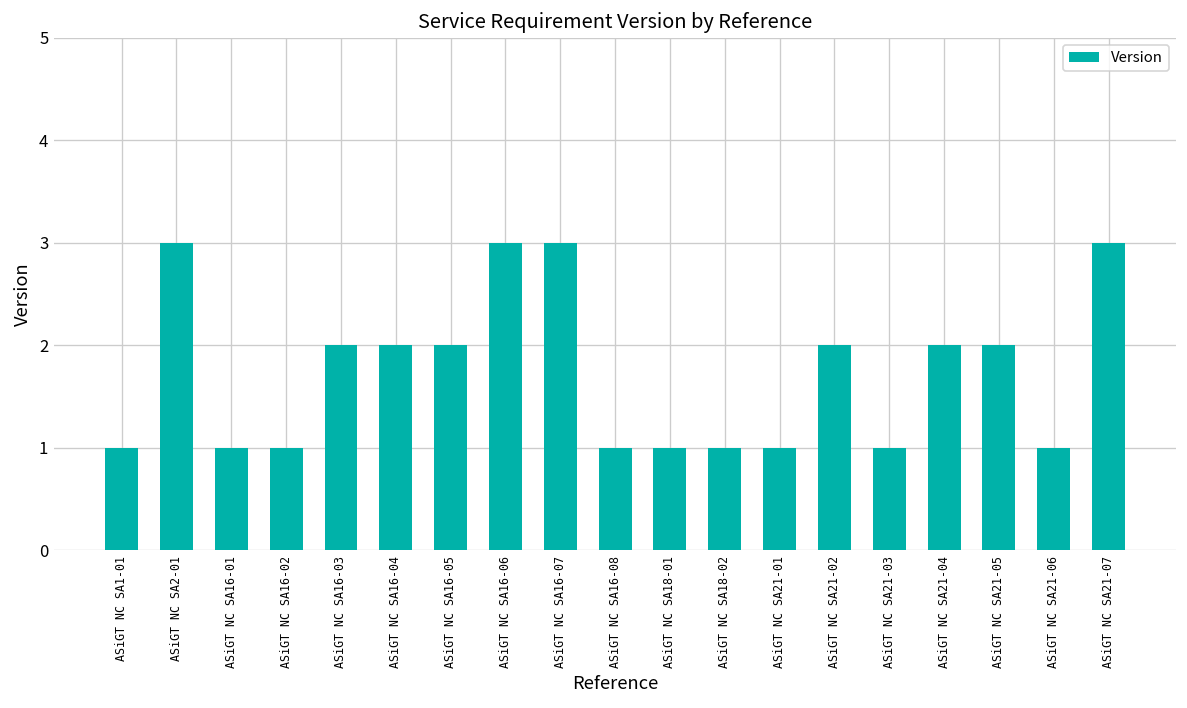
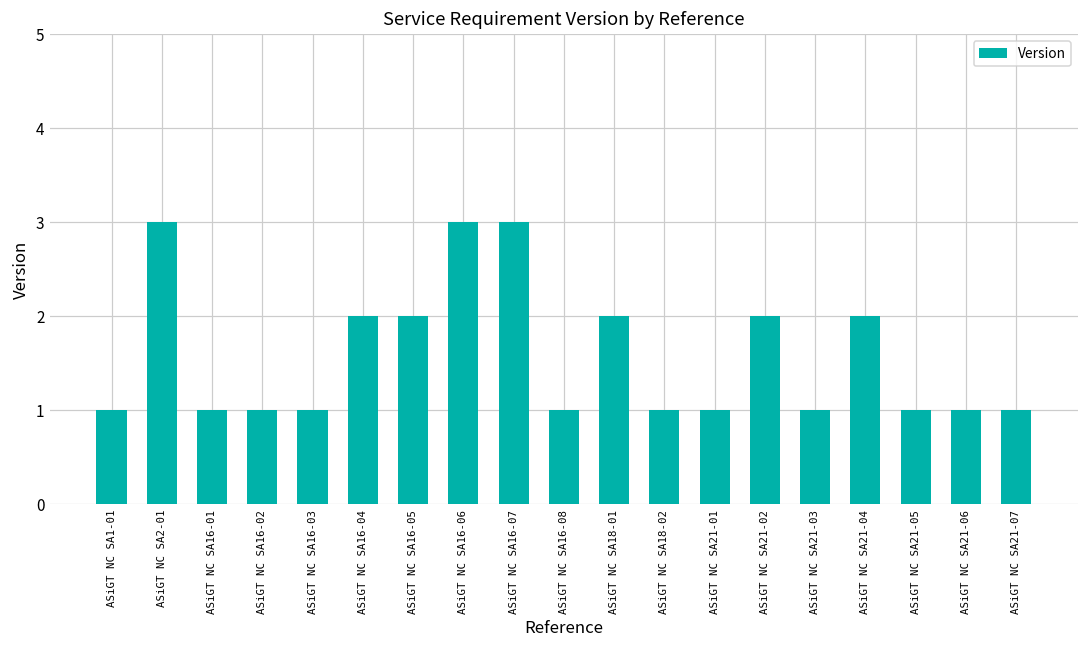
ASiGT NC SA16-03: 2 -> 1
ASiGT NC SA18-01: 1 -> 2
ASiGT NC SA21-05: 2 -> 1
ASiGT NC SA21-07: 3 -> 1
